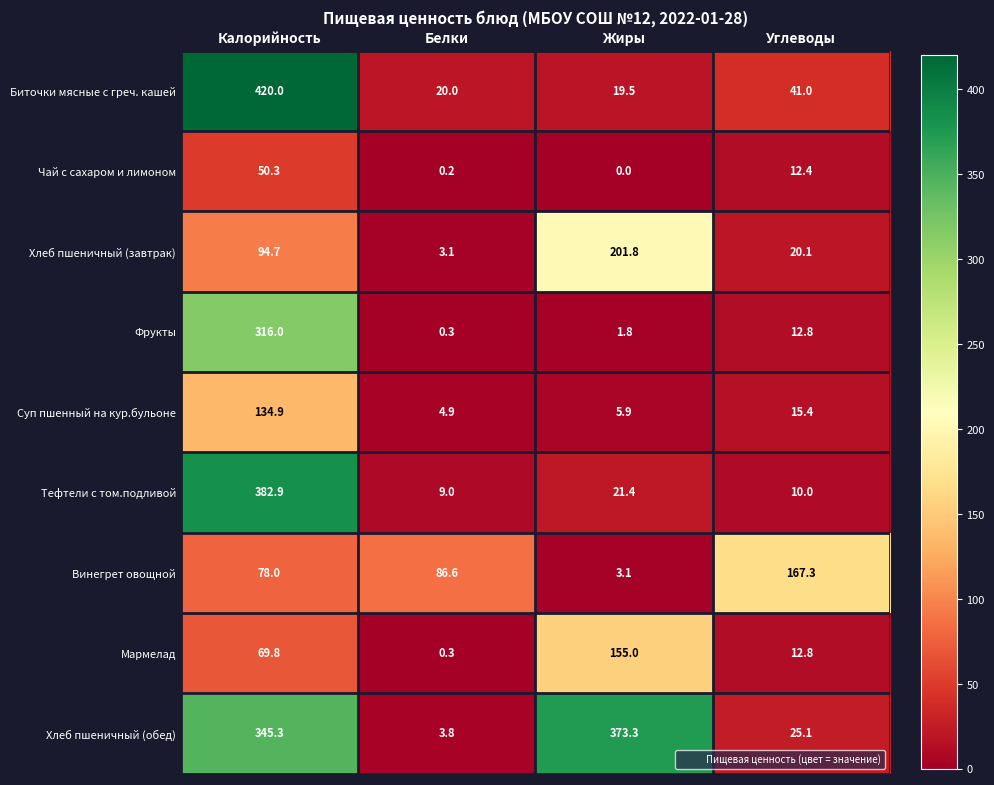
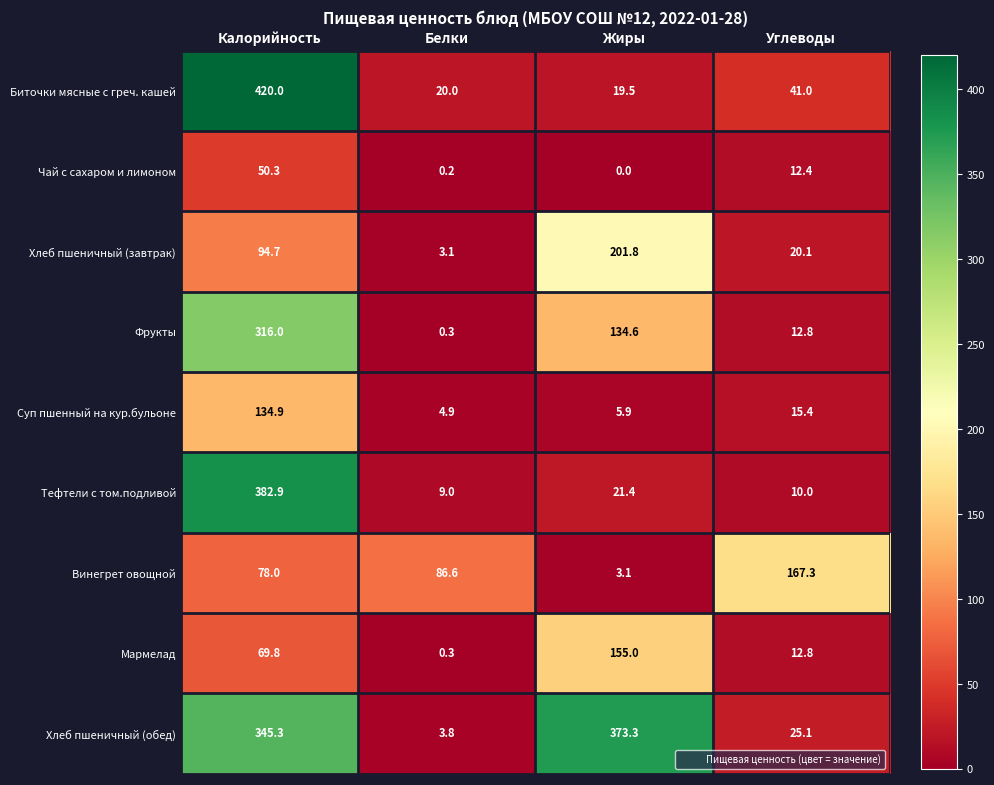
Фрукты, Жиры: 1.8 -> 134.6
